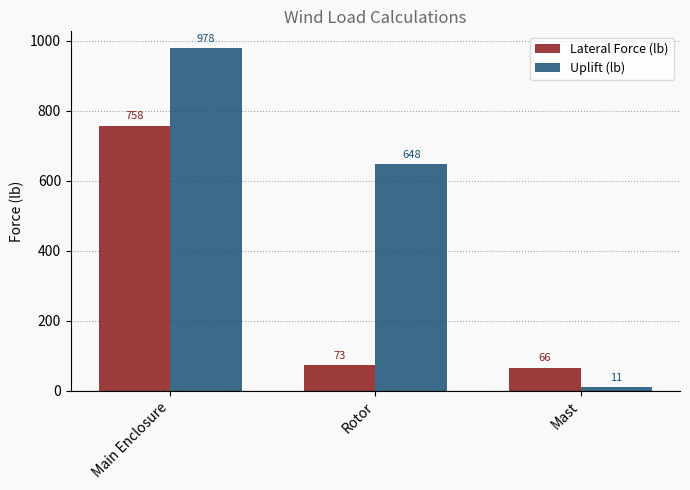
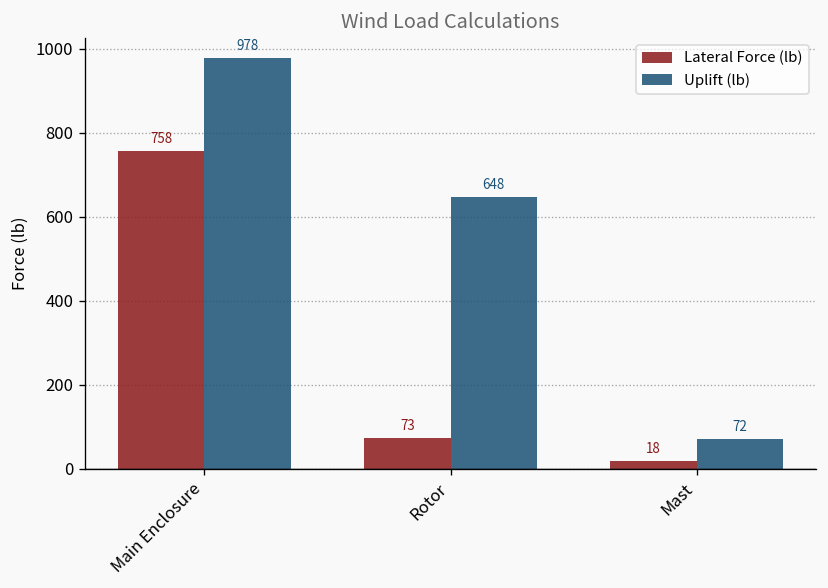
Lateral Force (lb), Mast: 66 -> 18
Uplift (lb), Mast: 11 -> 72
